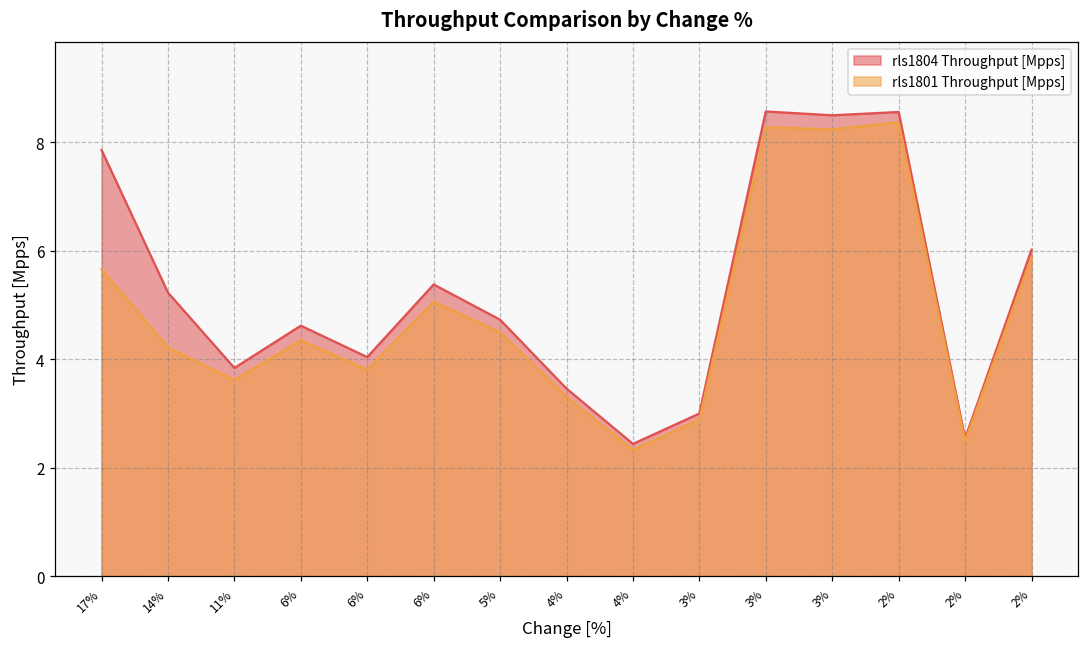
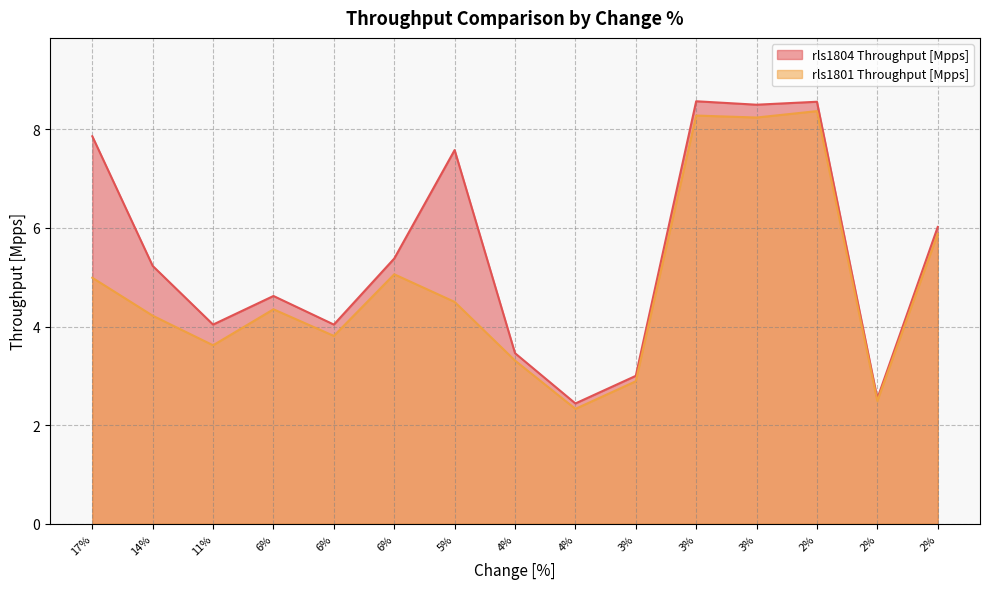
rls1801 Throughput [Mpps], 17%: 5.7 -> 5.0
rls1804 Throughput [Mpps], 11%: 3.8 -> 4.0
rls1804 Throughput [Mpps], 5%: 4.7 -> 7.6
